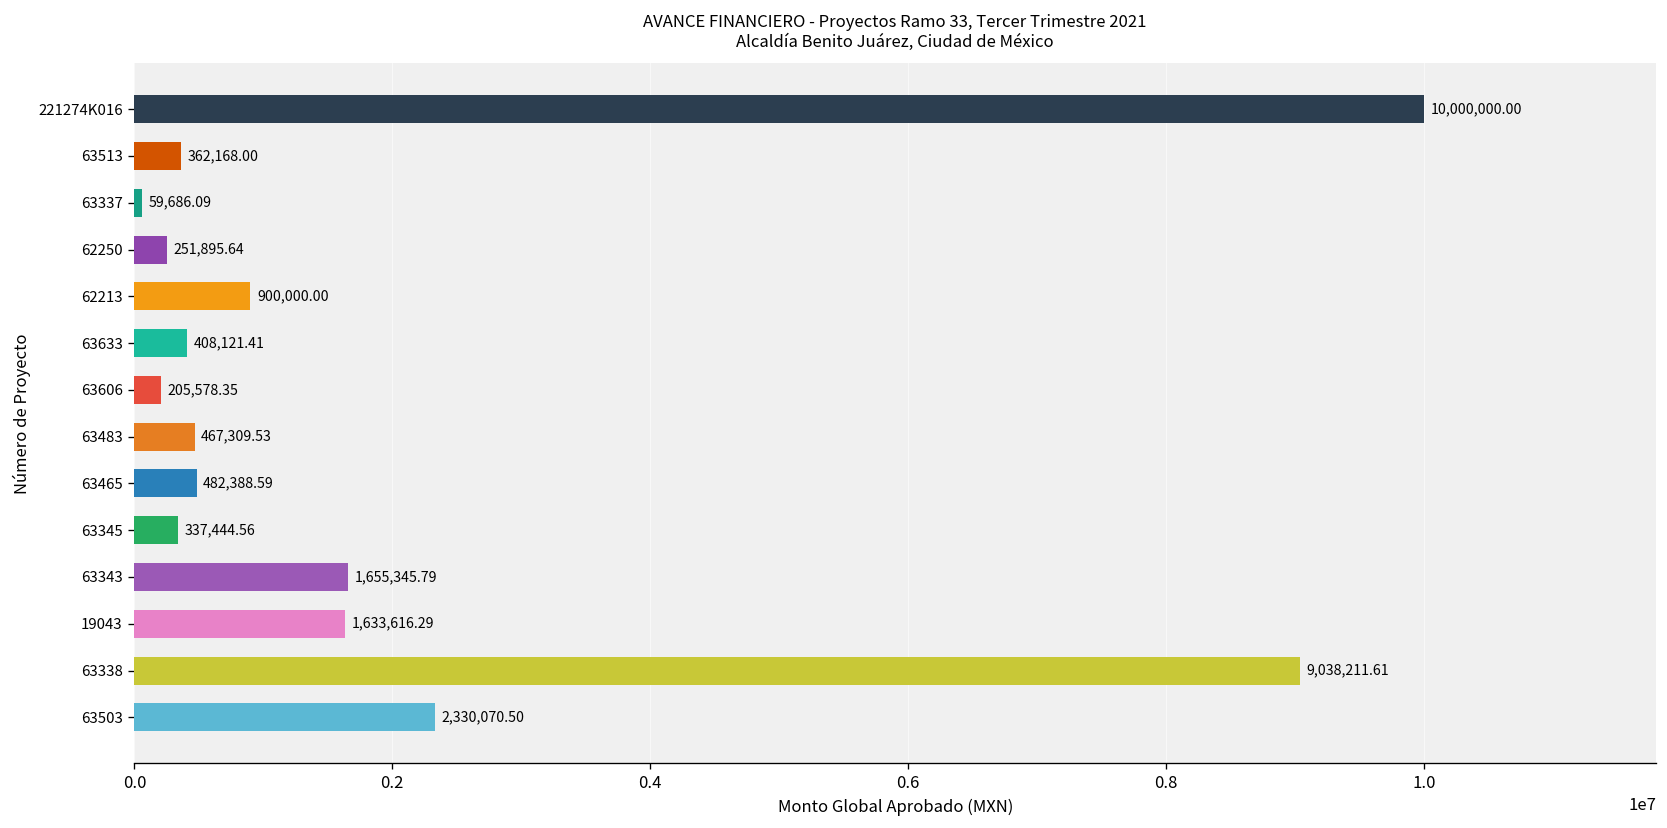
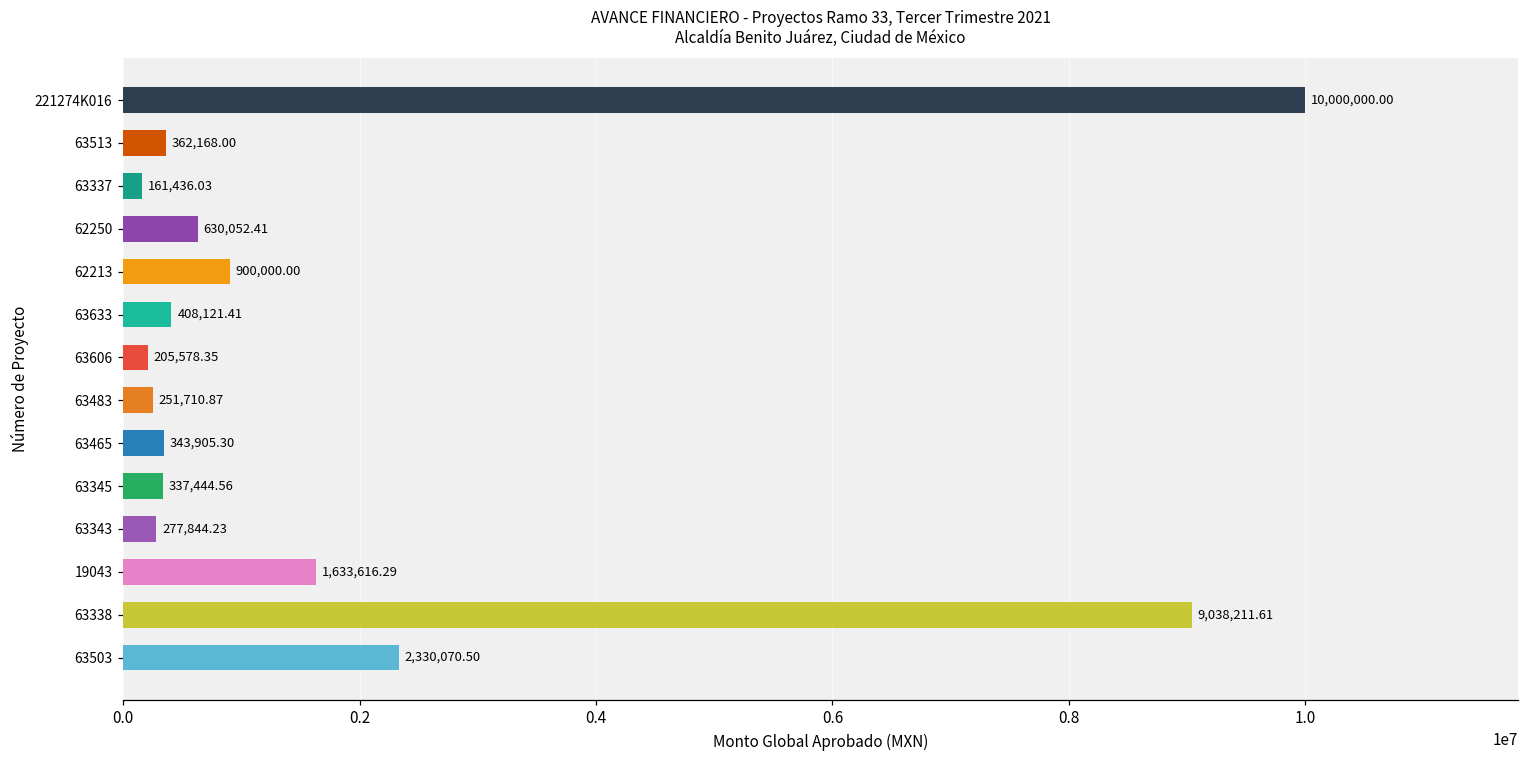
63337: 59,686.09 -> 161,436.03
62250: 251,895.64 -> 630,052.41
63483: 467,309.53 -> 251,710.87
63465: 482,388.59 -> 343,905.30
63343: 1,655,345.79 -> 277,844.23
